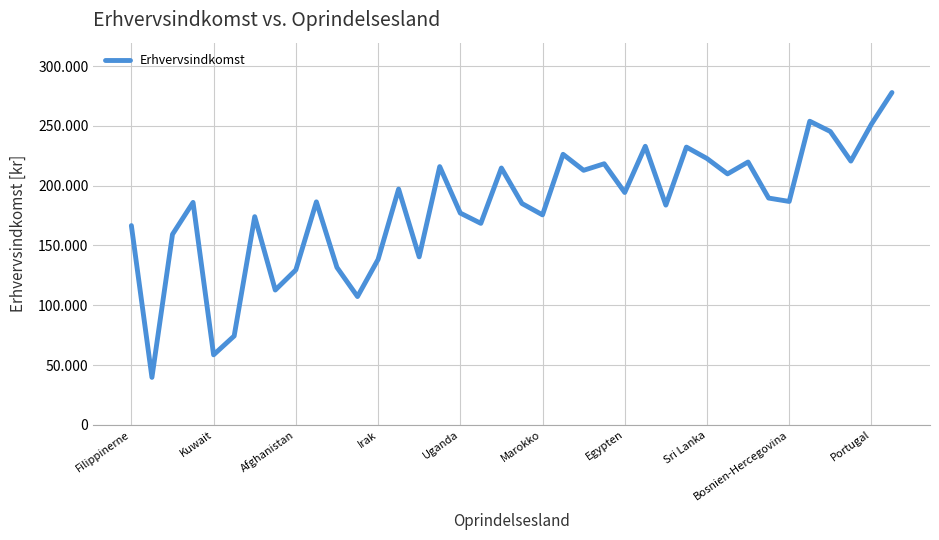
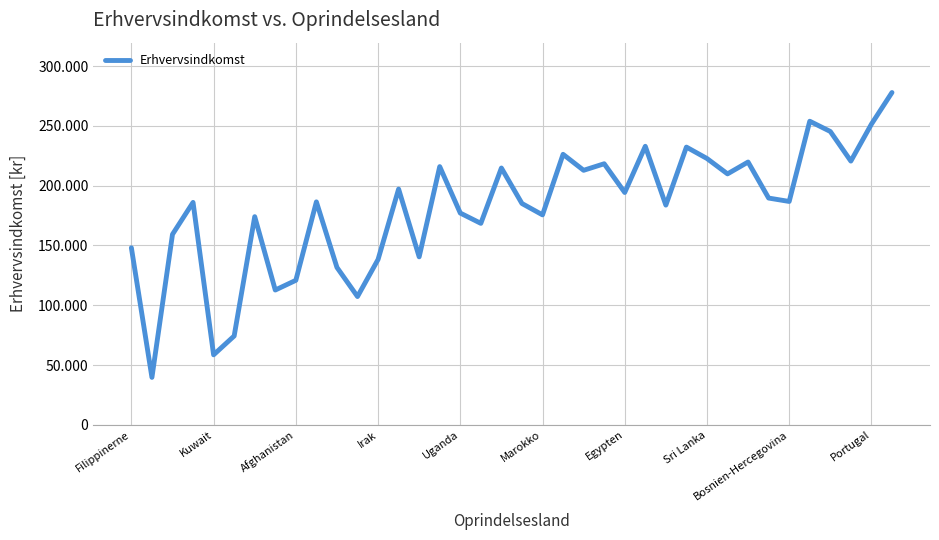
Filippinerne: 167 -> 148
Afghanistan: 130 -> 121
